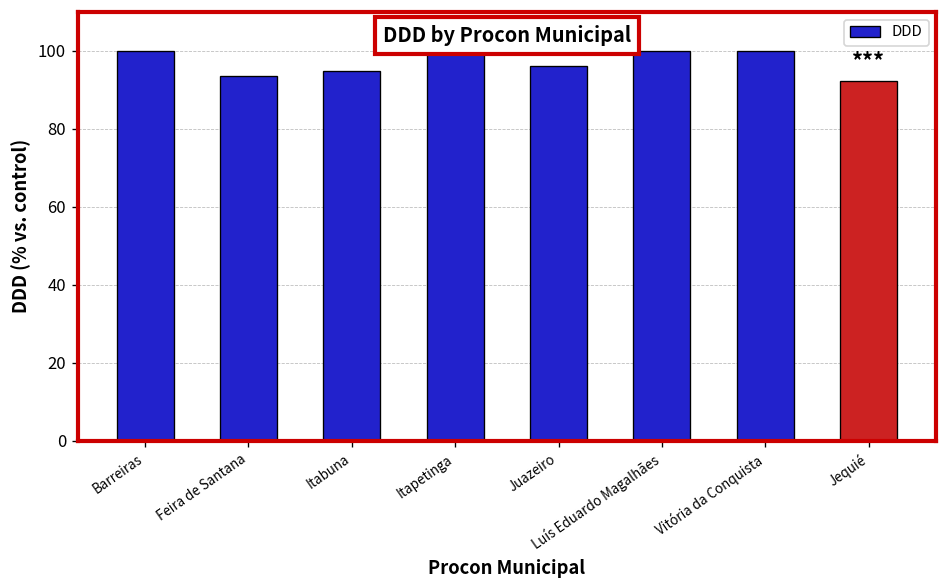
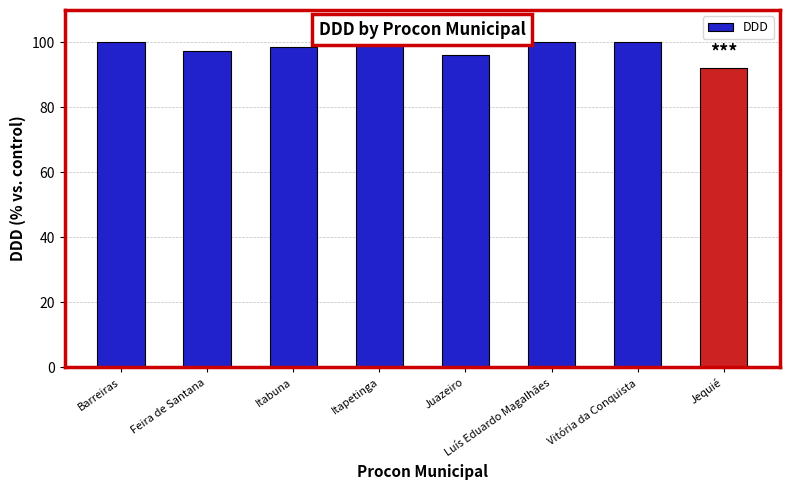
Feira de Santana: 94 -> 97
Itabuna: 95 -> 99
